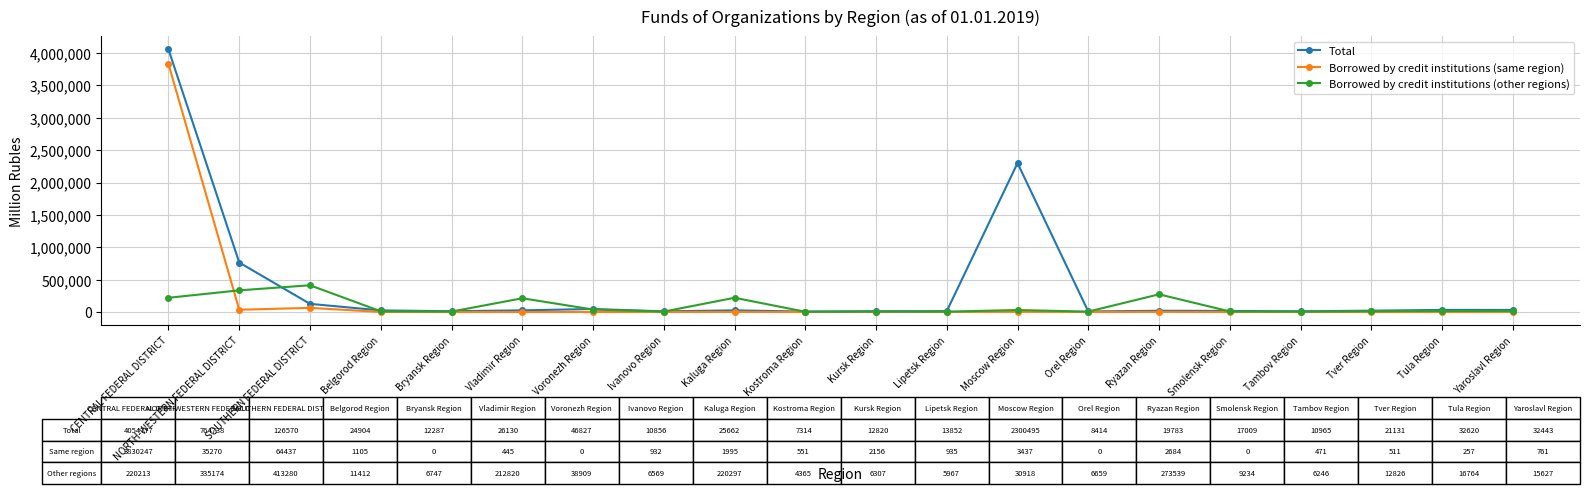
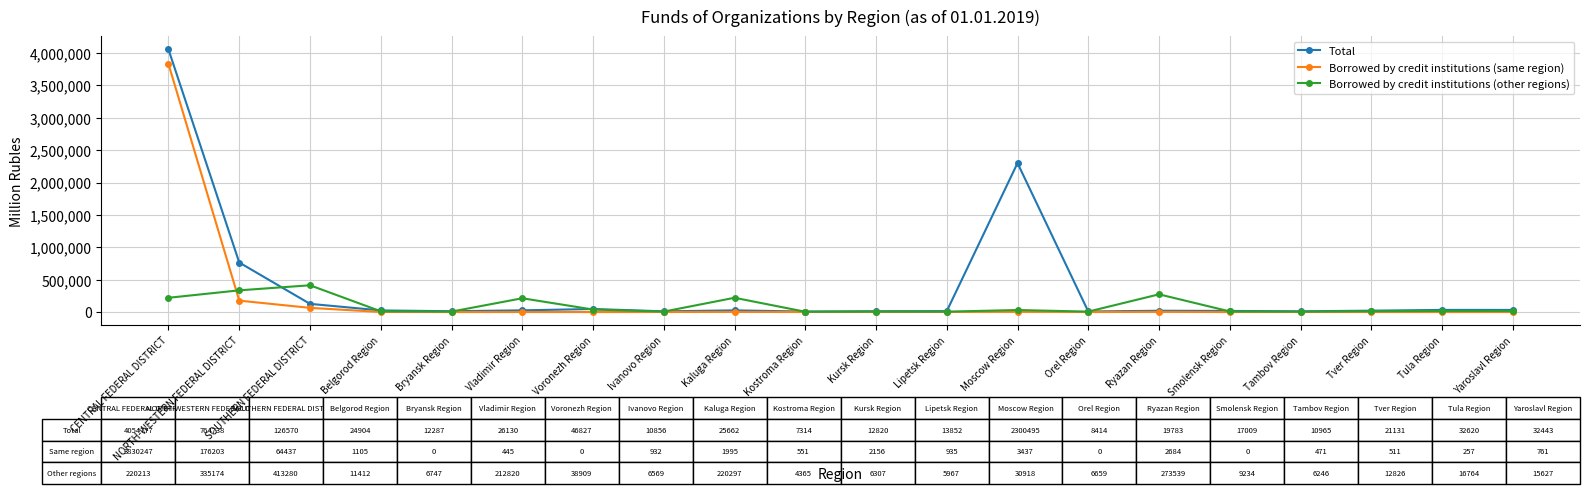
Borrowed by credit institutions (same region), NORTH-WESTERN FEDERAL DISTRICT: 35270 -> 176203
